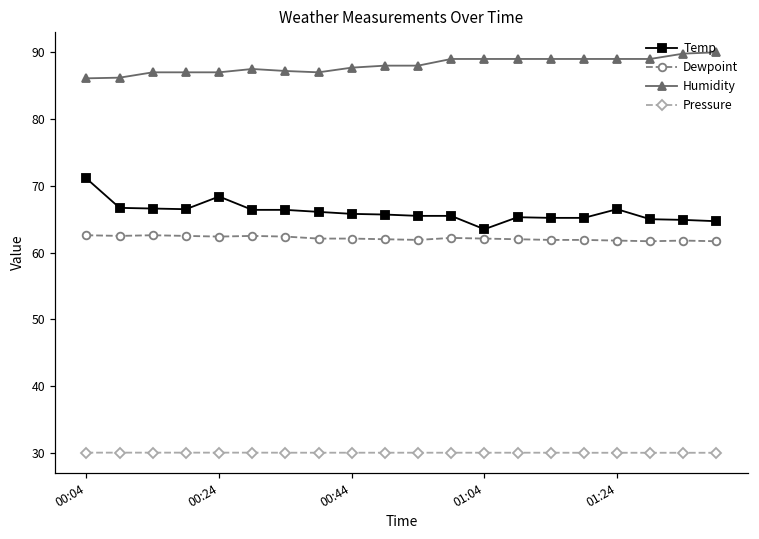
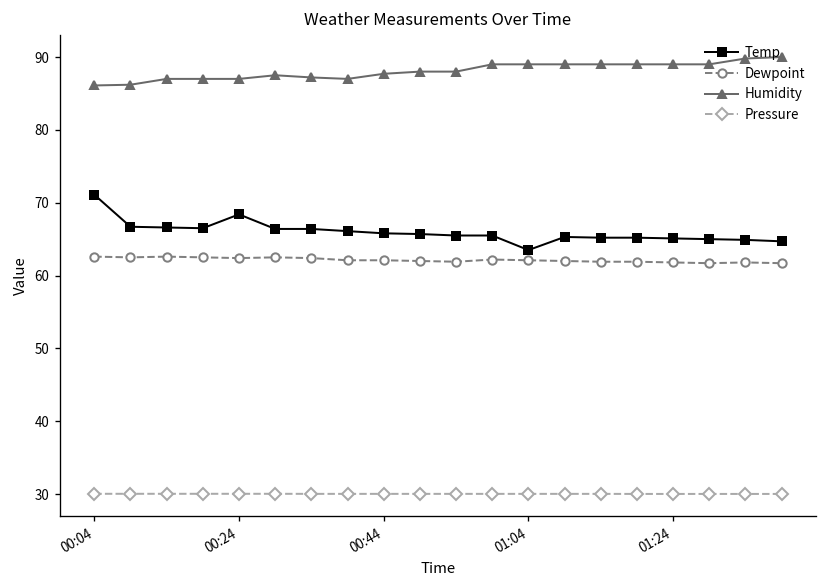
Temp, 01:24: 67 -> 65
